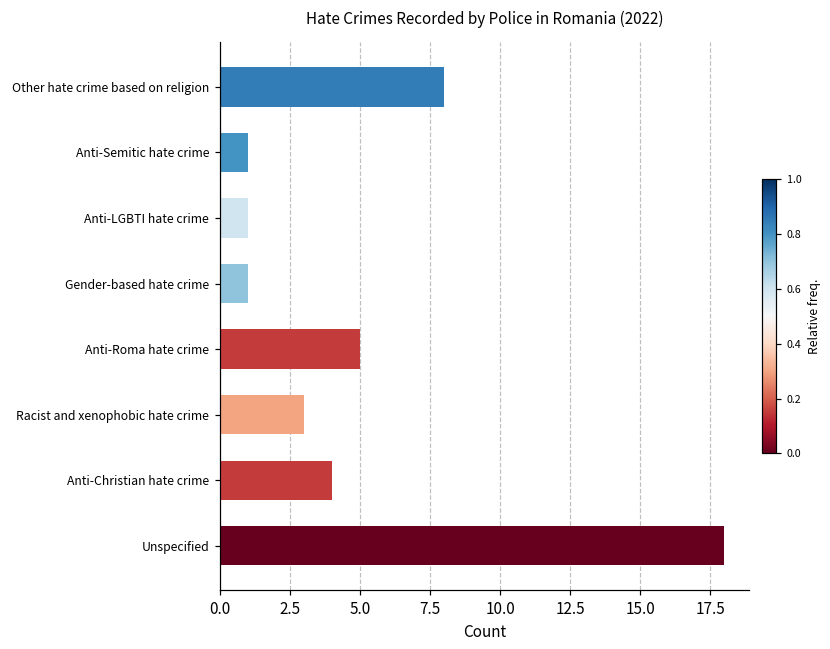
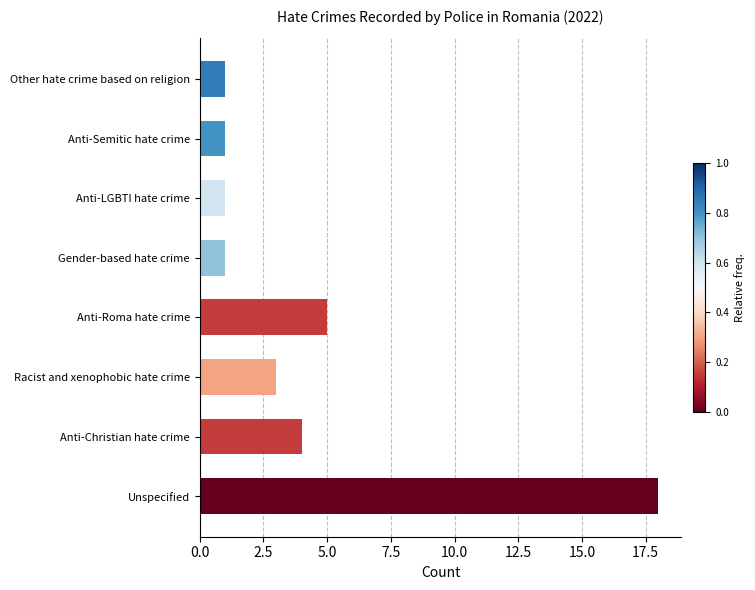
Other hate crime based on religion: 8 -> 1
